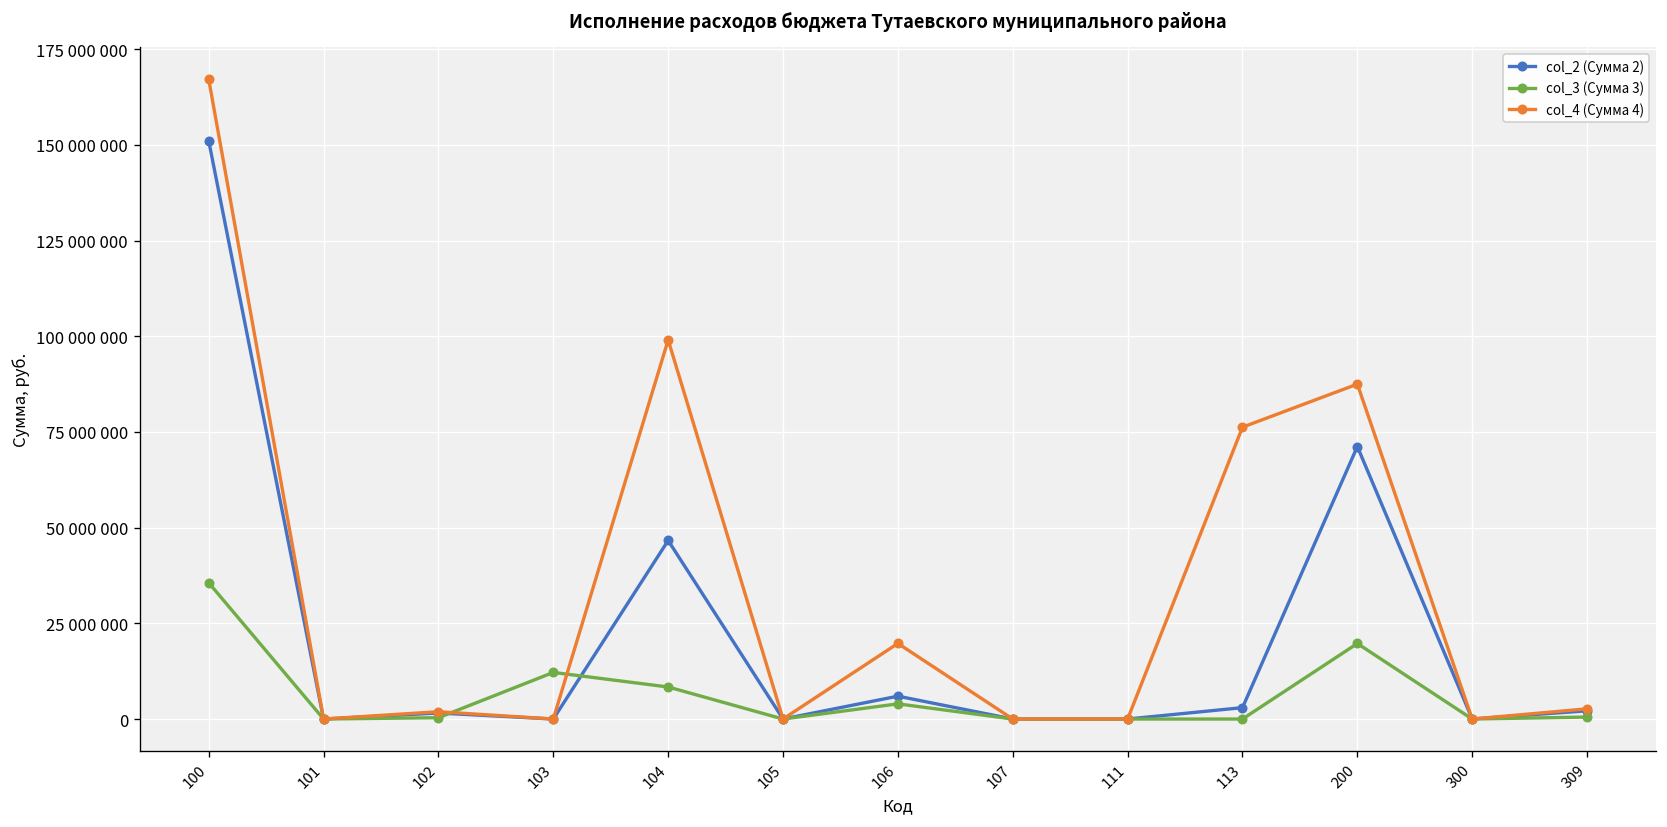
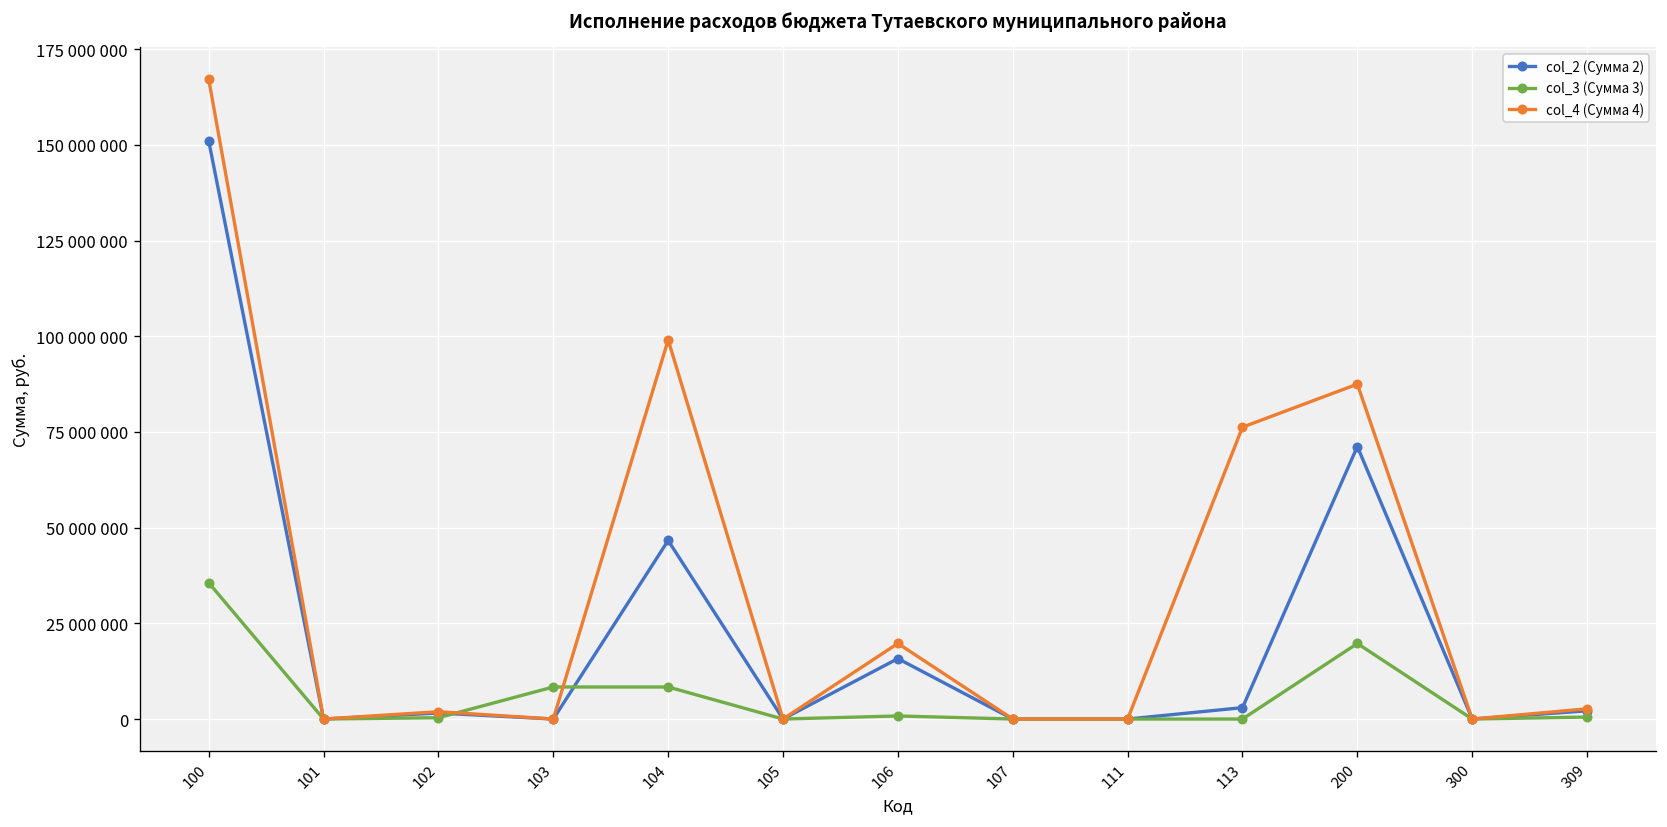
col_3 (Сумма 3), 103: 12000000 -> 8000000
col_2 (Сумма 2), 106: 6000000 -> 16000000
col_3 (Сумма 3), 106: 4000000 -> 1000000
